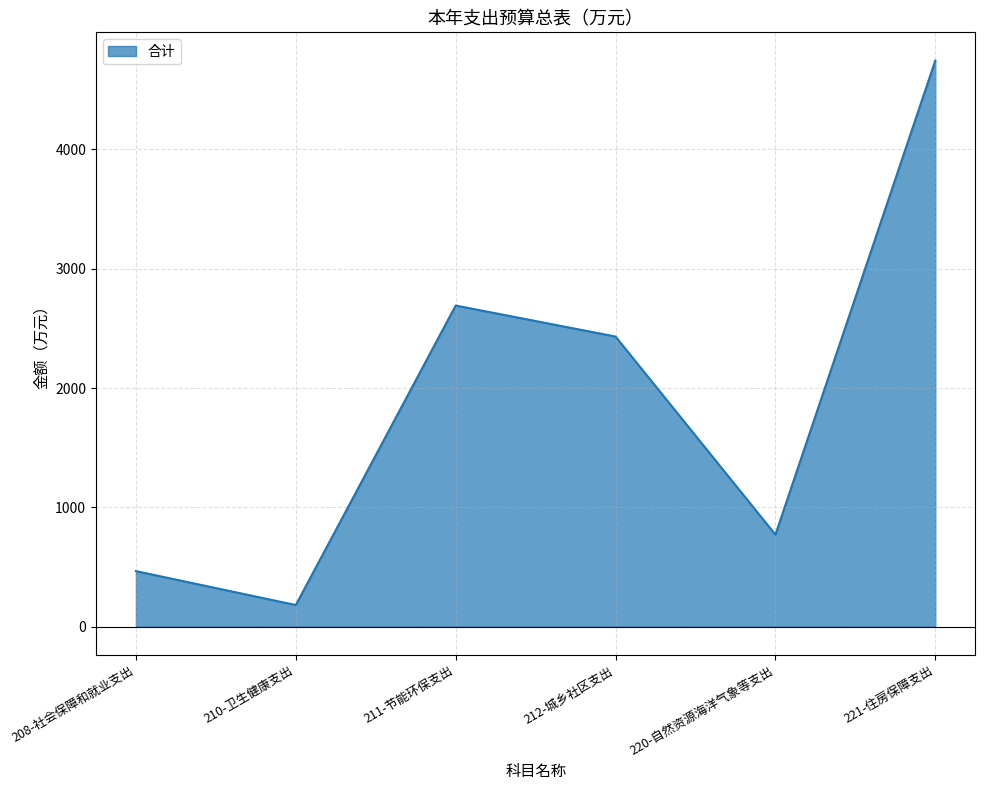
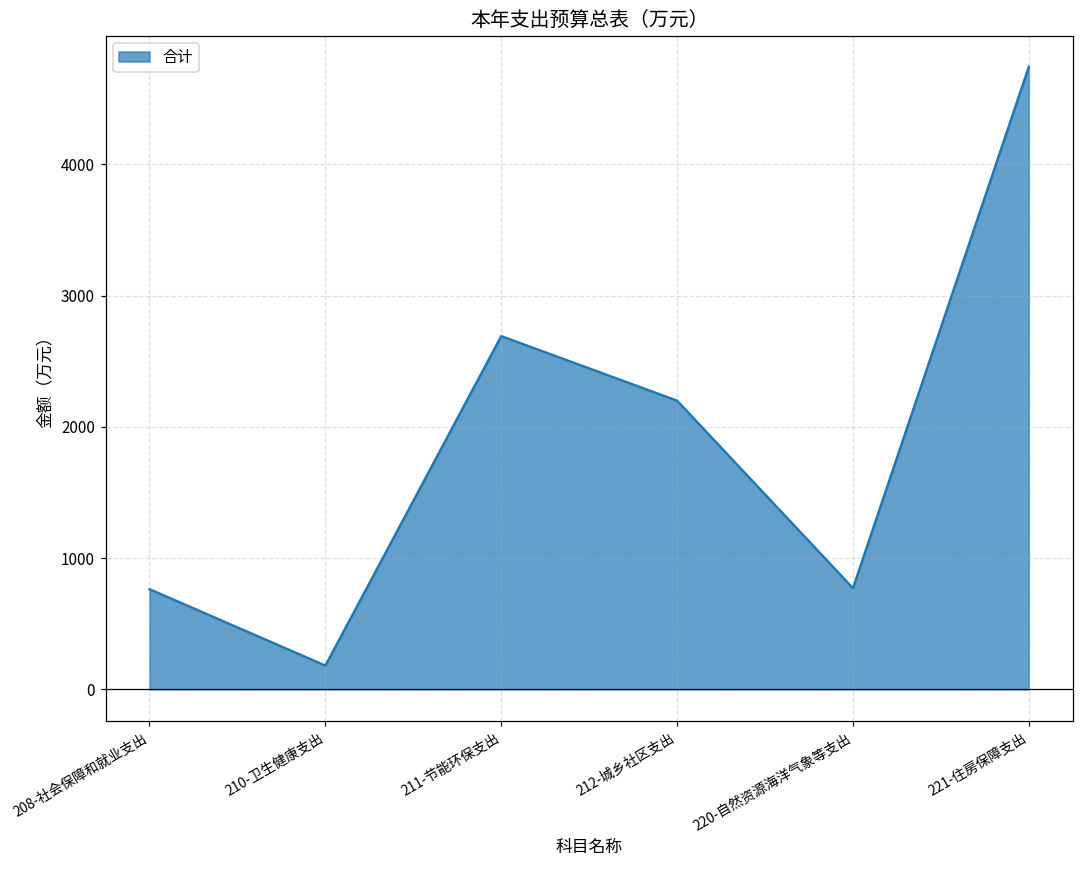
208-社会保障和就业支出: 470 -> 760
212-城乡社区支出: 2430 -> 2200
